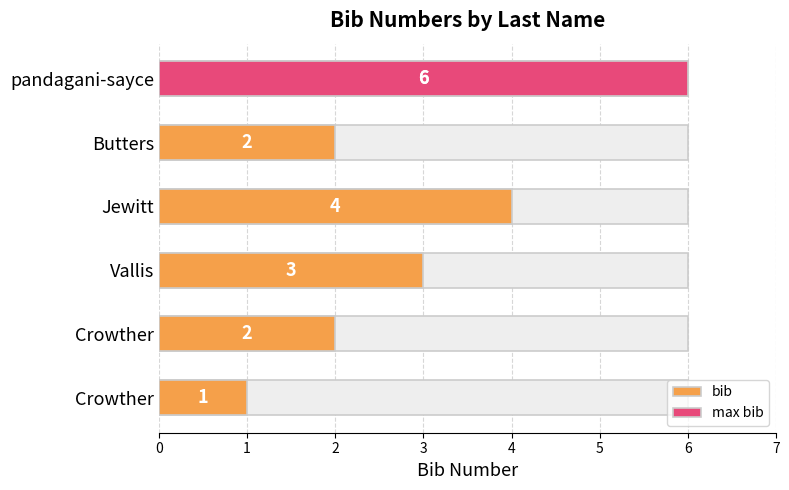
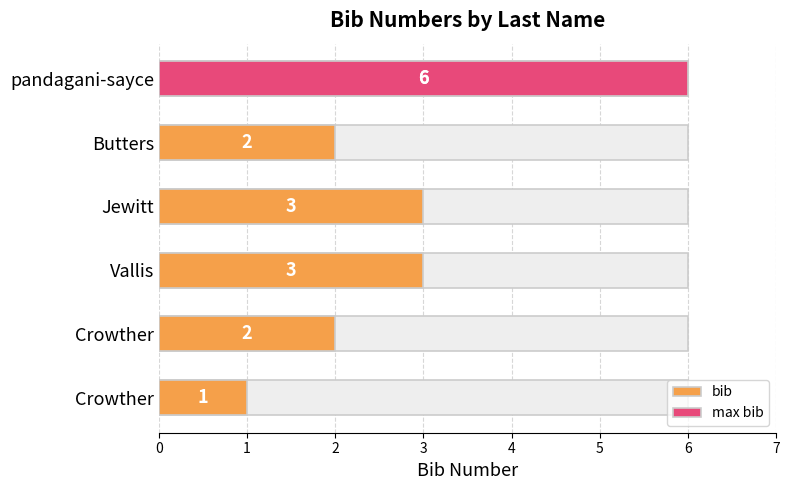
bib, Jewitt: 4 -> 3
